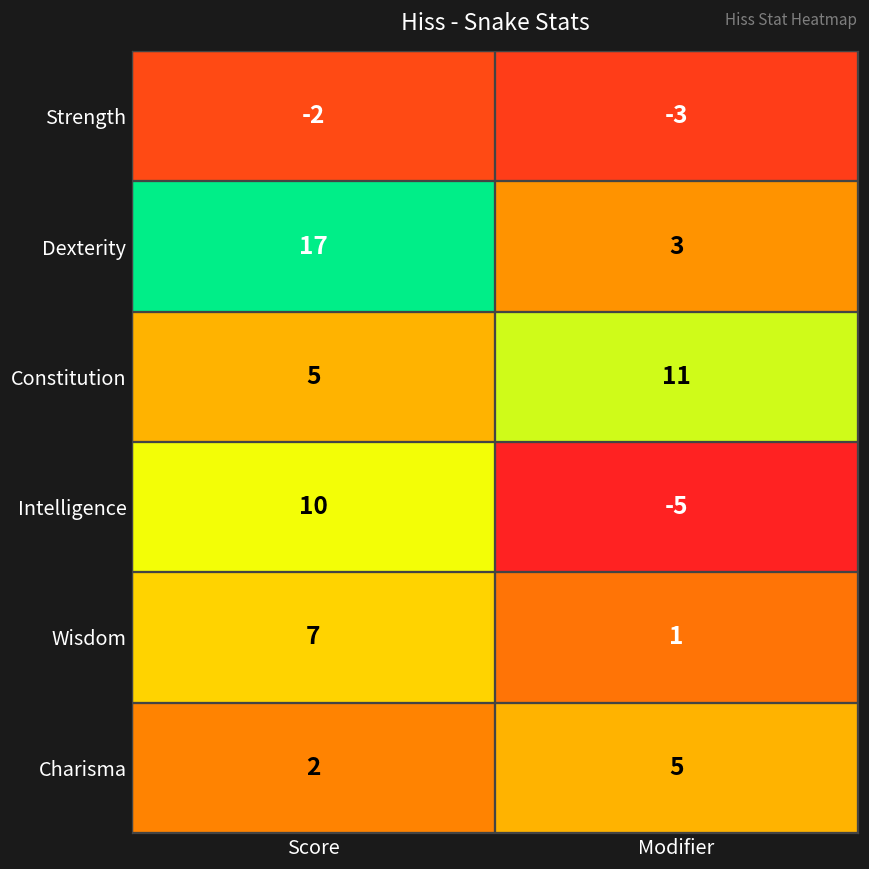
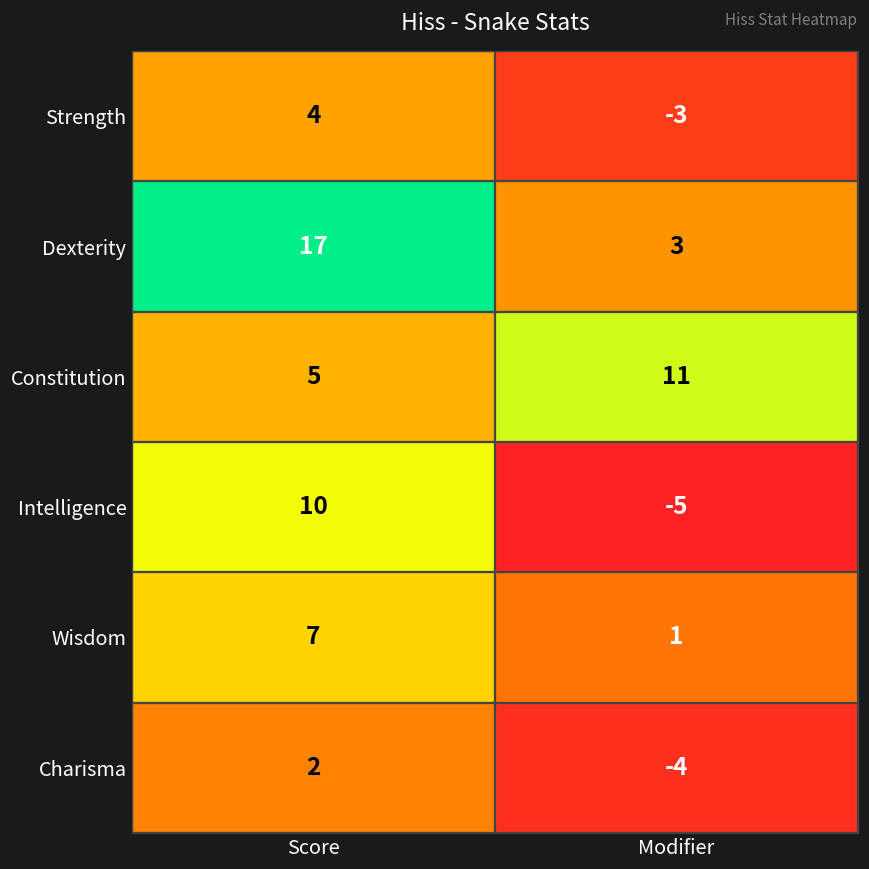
Strength, Score: -2 -> 4
Charisma, Modifier: 5 -> -4
